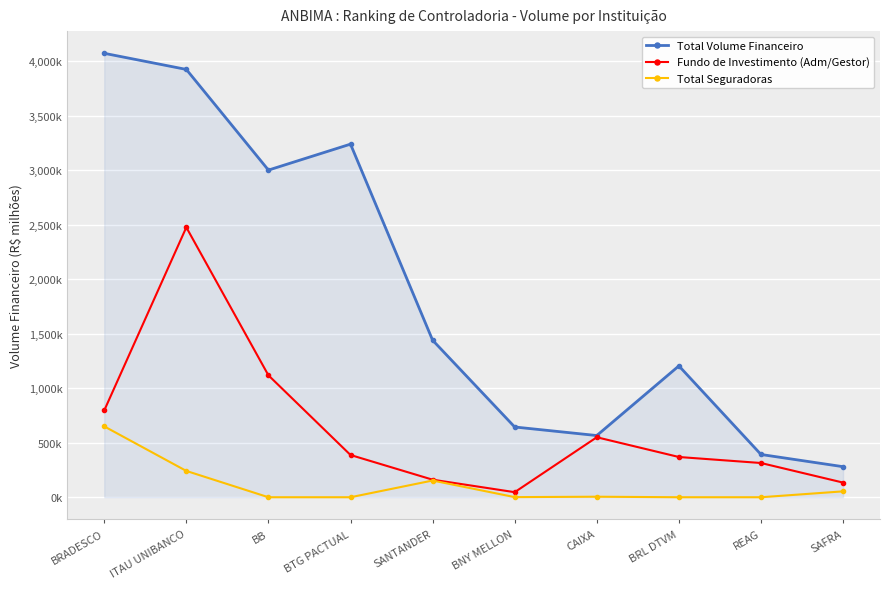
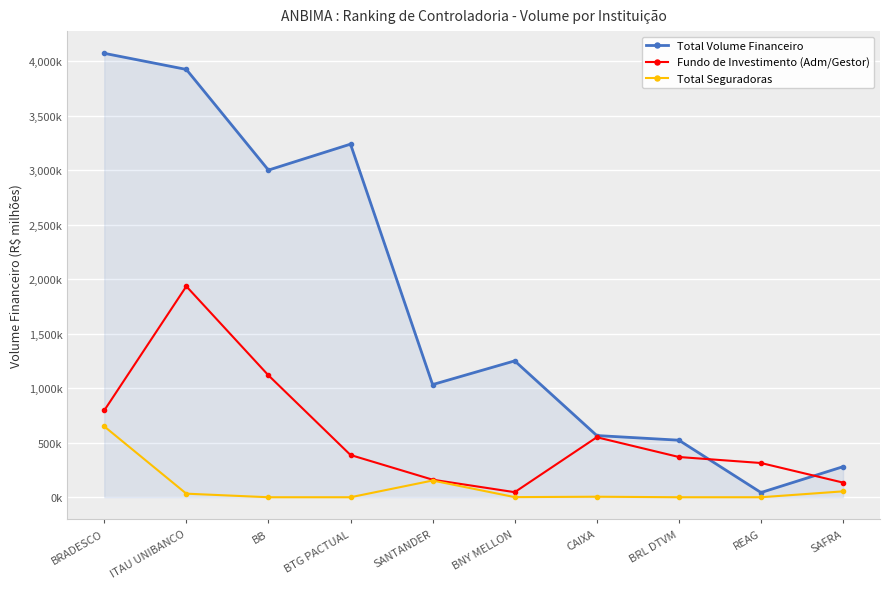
Fundo de Investimento (Adm/Gestor), ITAU UNIBANCO: 2,480,000 -> 1,940,000
Total Seguradoras, ITAU UNIBANCO: 240,000 -> 30,000
Total Volume Financeiro, SANTANDER: 1,440,000 -> 1,030,000
Total Volume Financeiro, BNY MELLON: 640,000 -> 1,250,000
Total Volume Financeiro, BRL DTVM: 1,210,000 -> 520,000
Total Volume Financeiro, REAG: 390,000 -> 40,000
